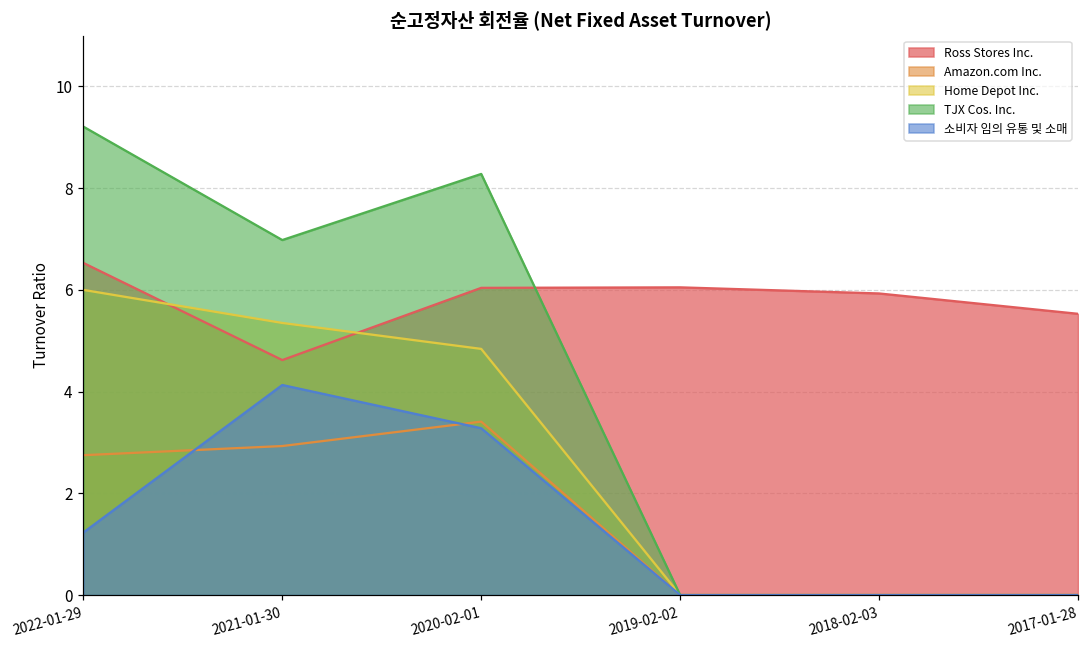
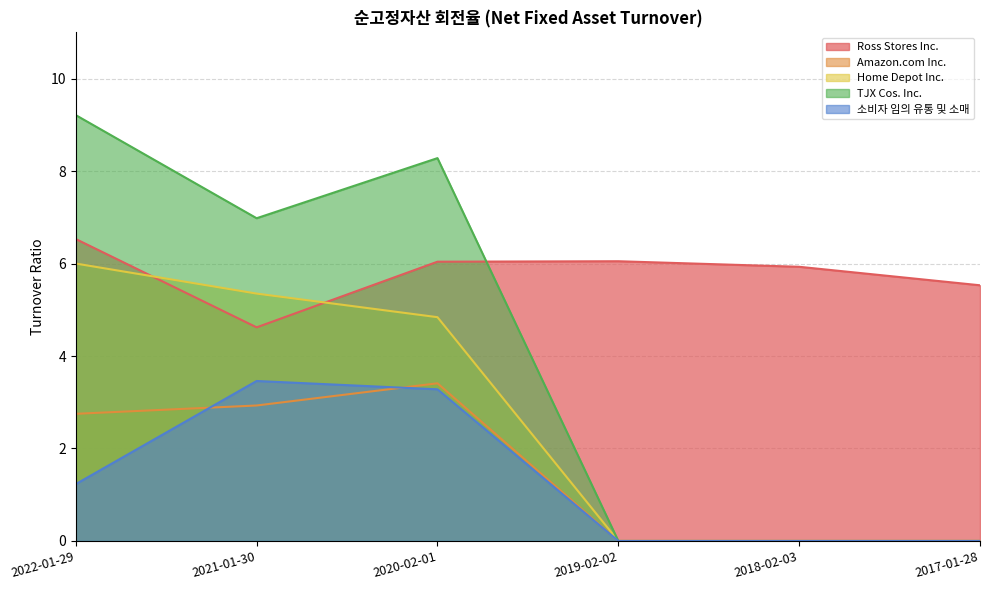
소비자 임의 유통 및 소매, 2021-01-30: 4.1 -> 3.5
